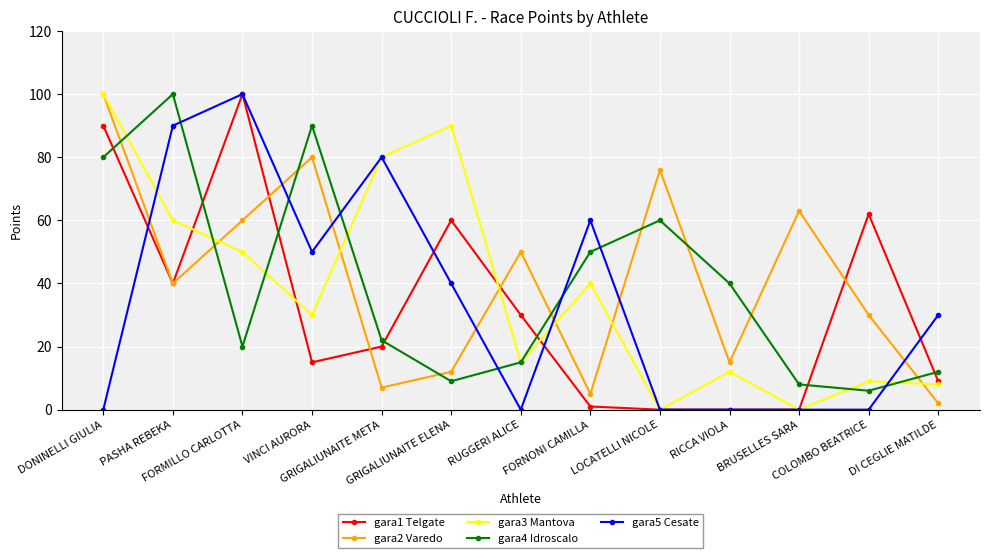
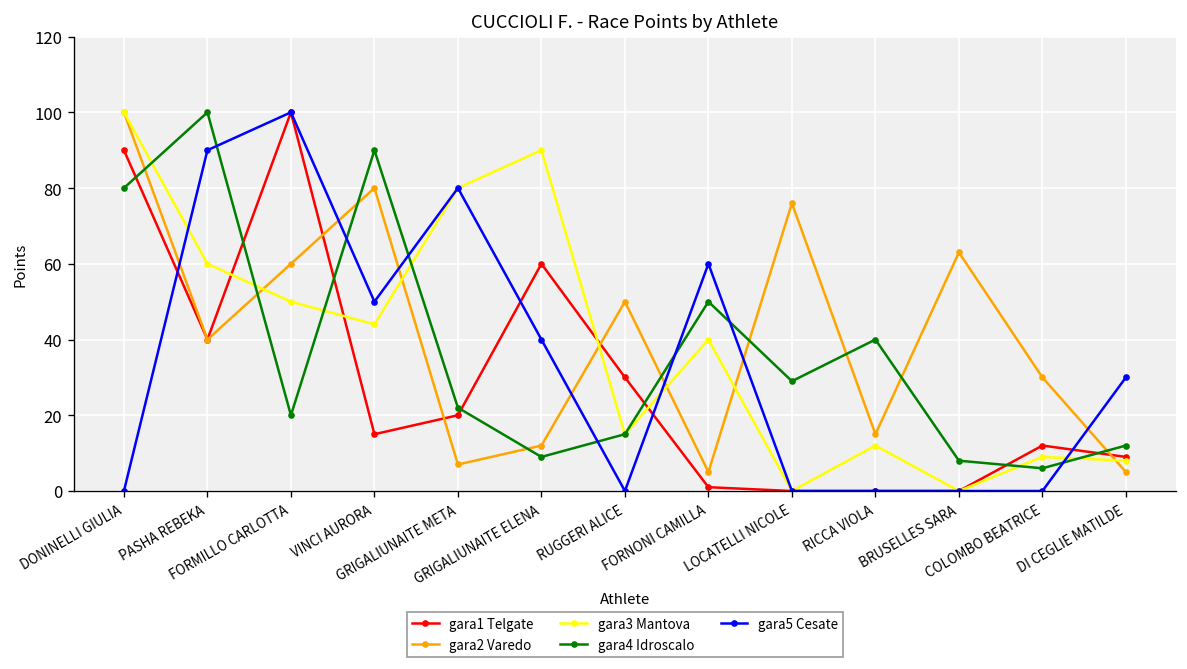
gara3 Mantova, VINCI AURORA: 30 -> 44
gara4 Idroscalo, LOCATELLI NICOLE: 60 -> 29
gara1 Telgate, COLOMBO BEATRICE: 62 -> 12
gara2 Varedo, DI CEGLIE MATILDE: 2 -> 5
